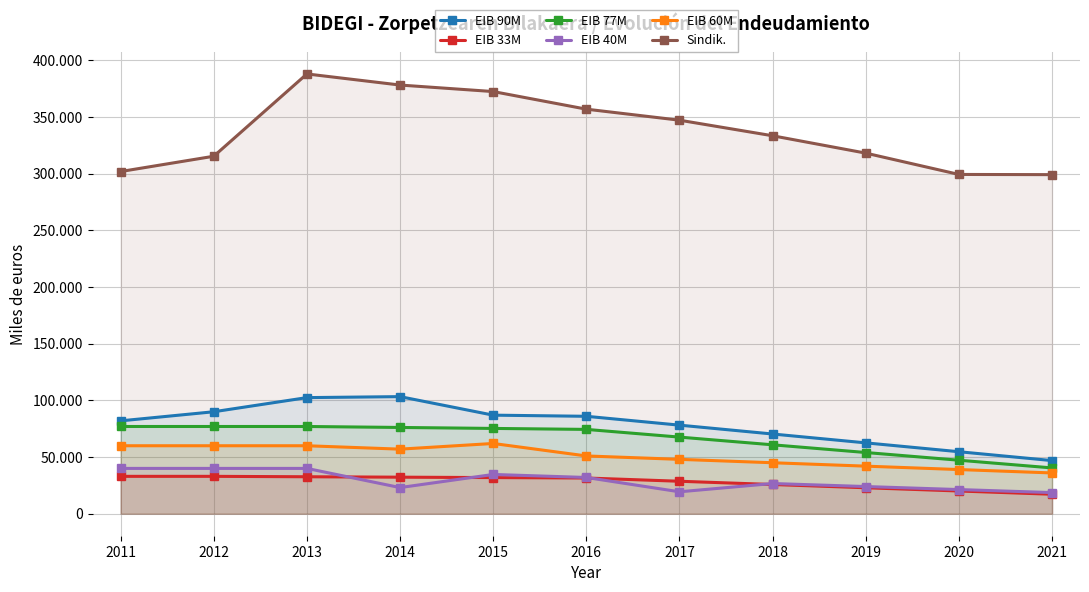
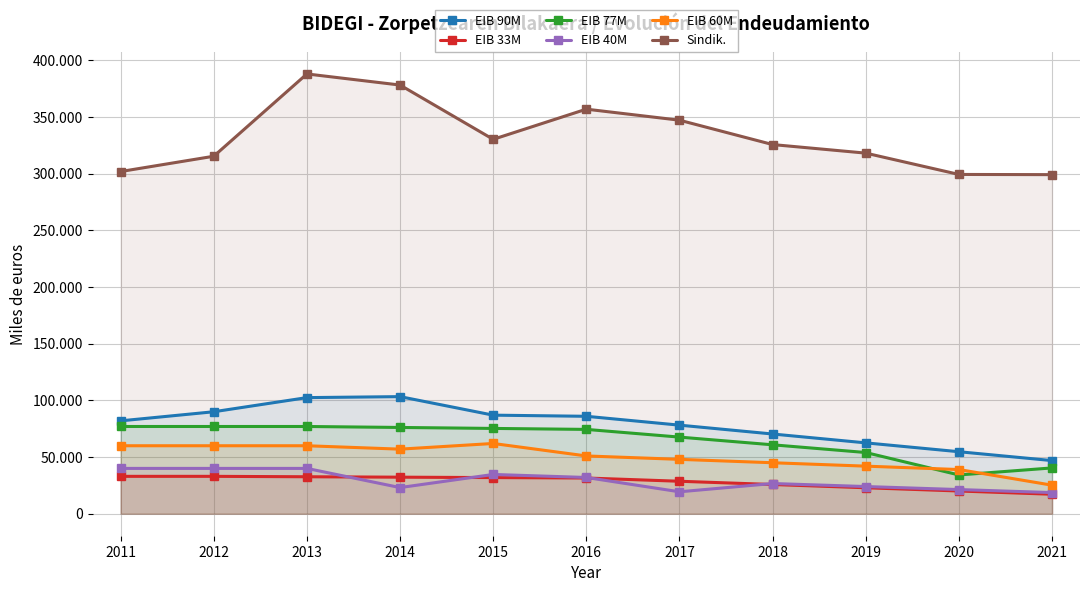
Sindik., 2015: 373 -> 330
Sindik., 2018: 334 -> 326
EIB 77M, 2020: 47 -> 34
EIB 60M, 2021: 36 -> 25
